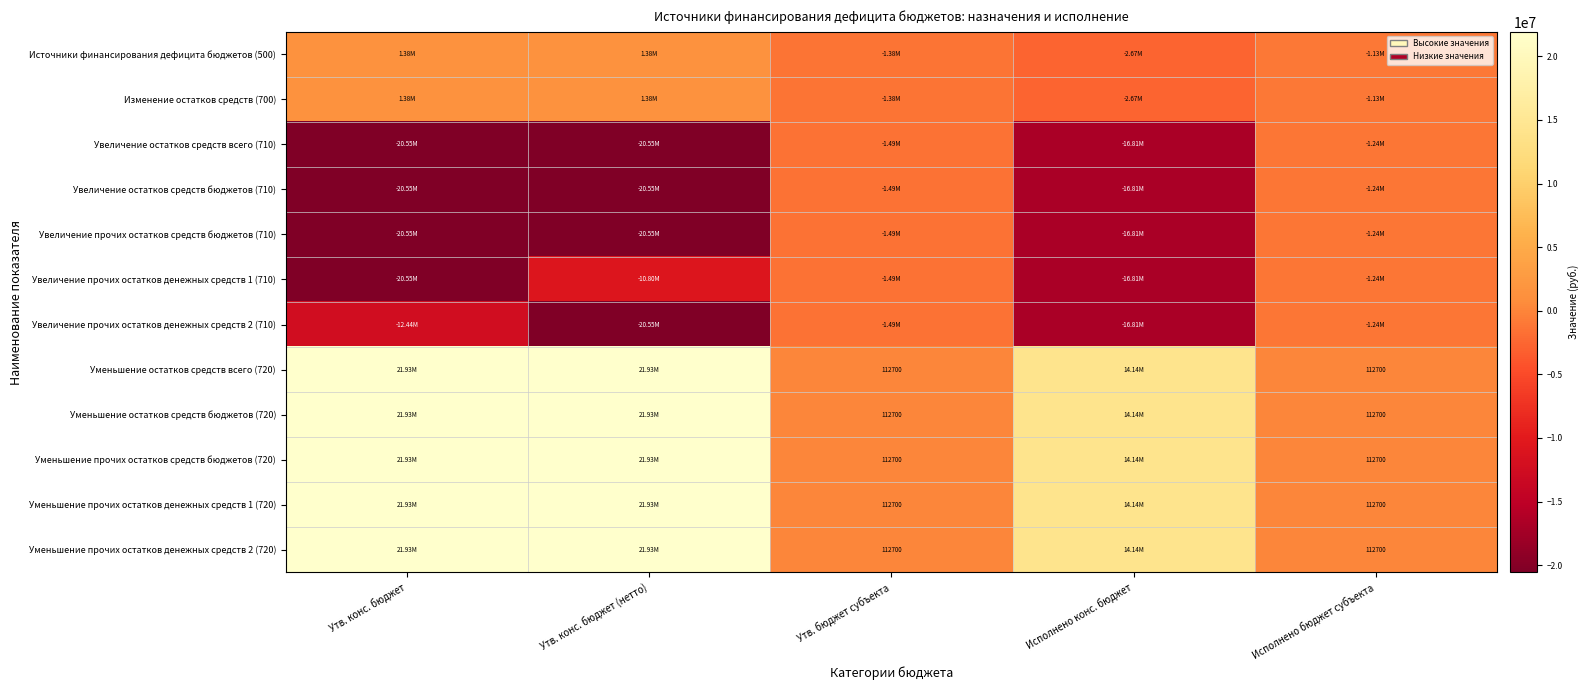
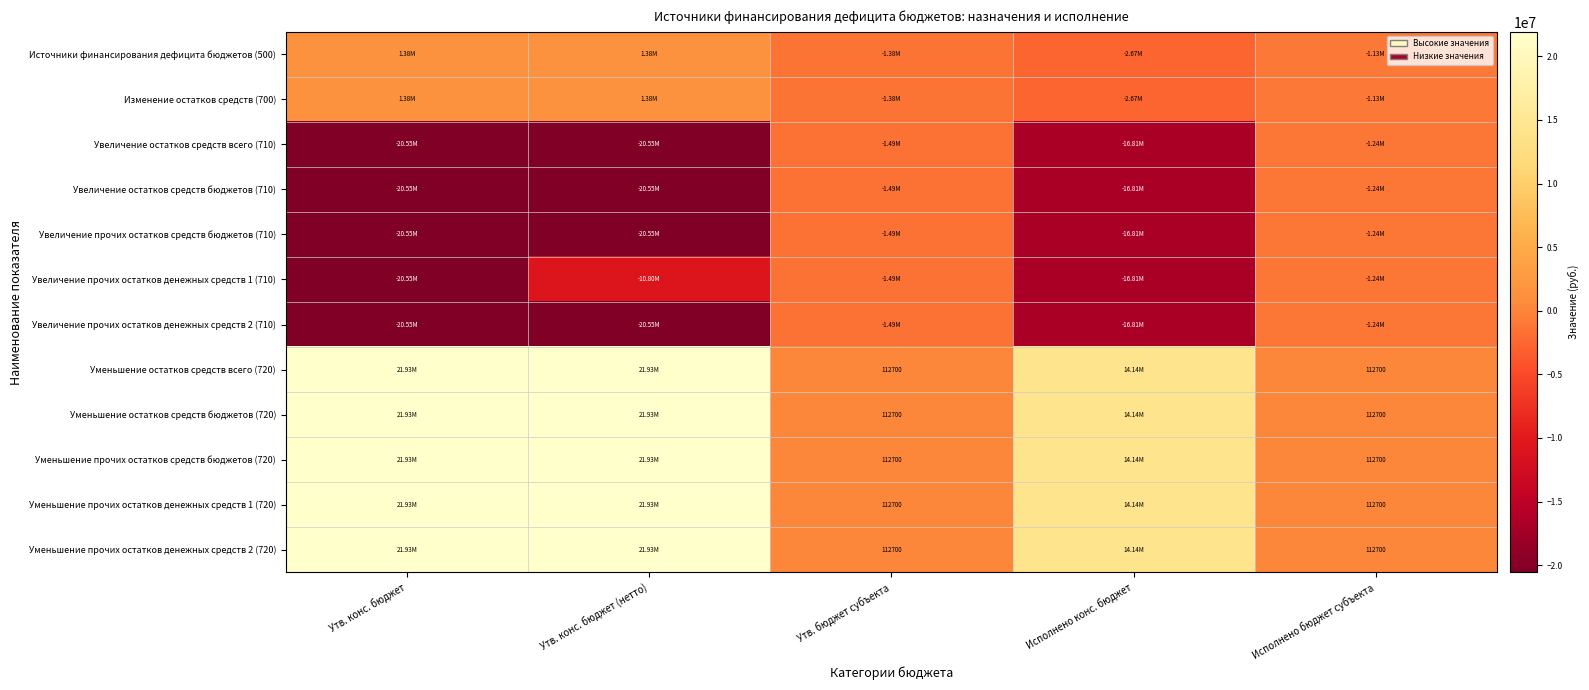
Увеличение прочих остатков денежных средств 2 (710), Утв. конс. бюджет: -12.44M -> -20.55M
